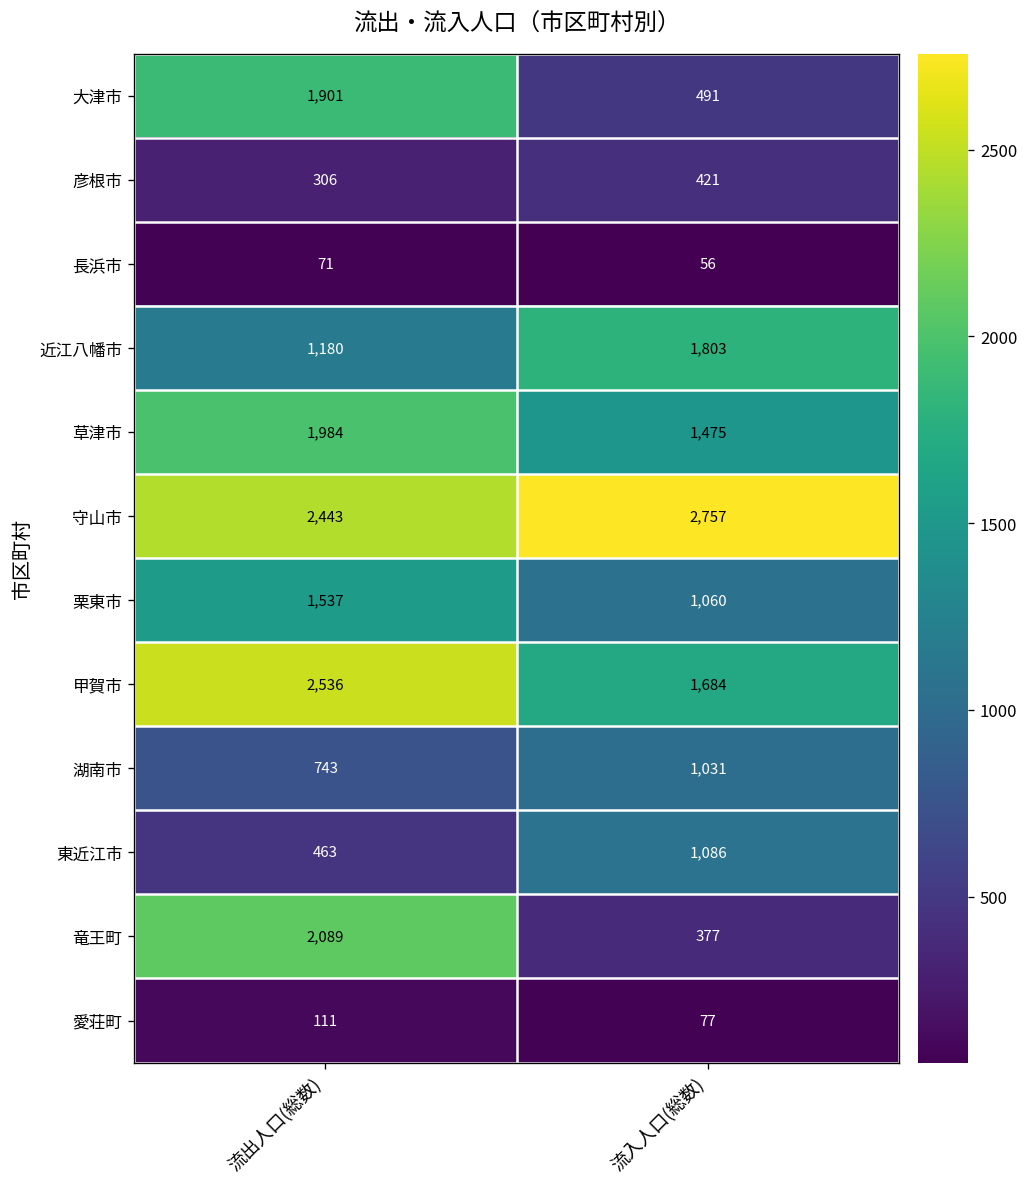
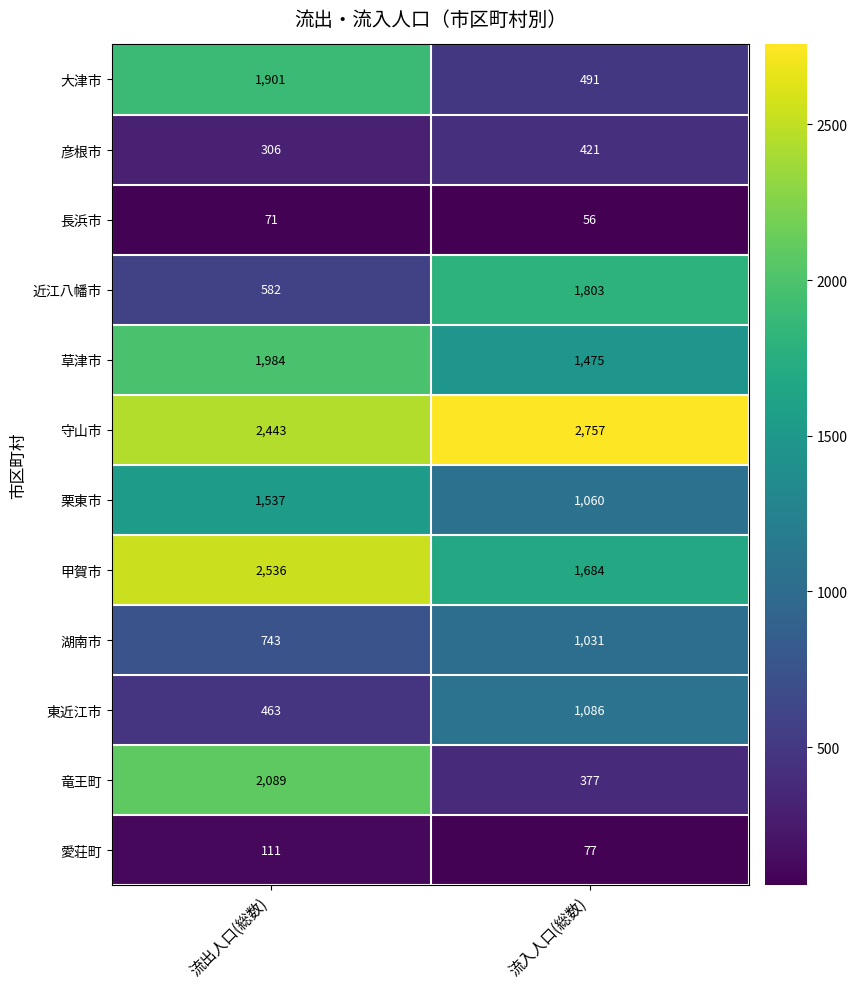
近江八幡市, 流出人口(総数): 1,180 -> 582
